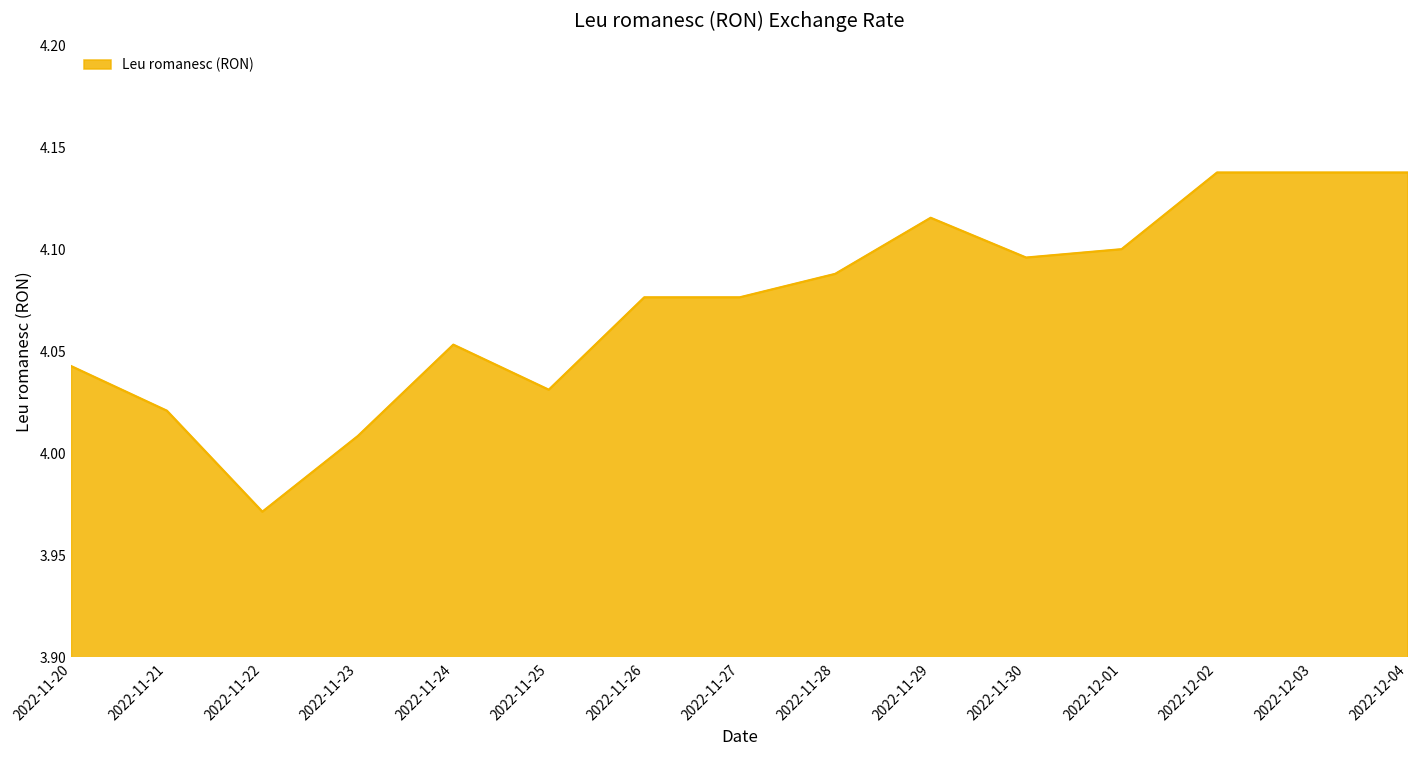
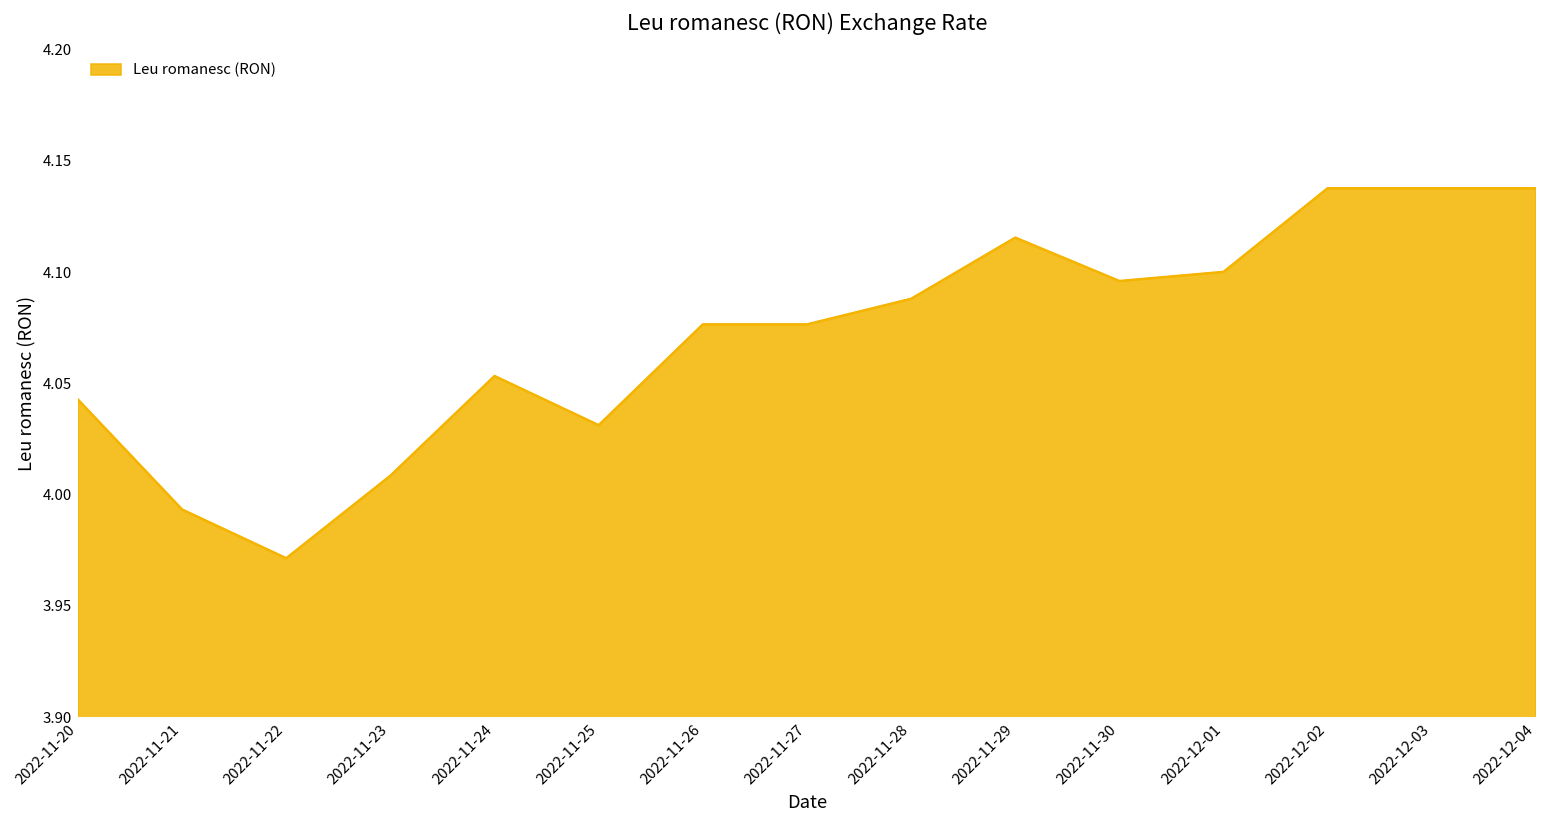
2022-11-21: 4.021 -> 3.993
